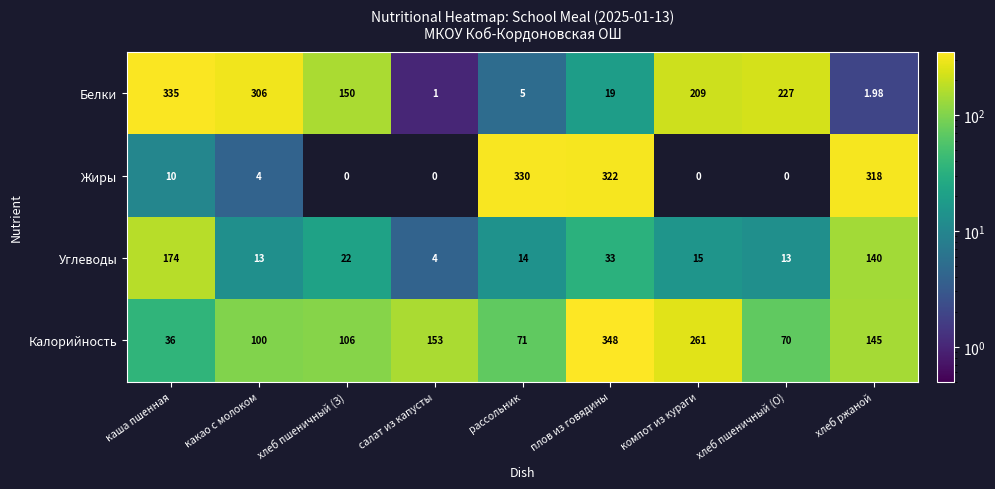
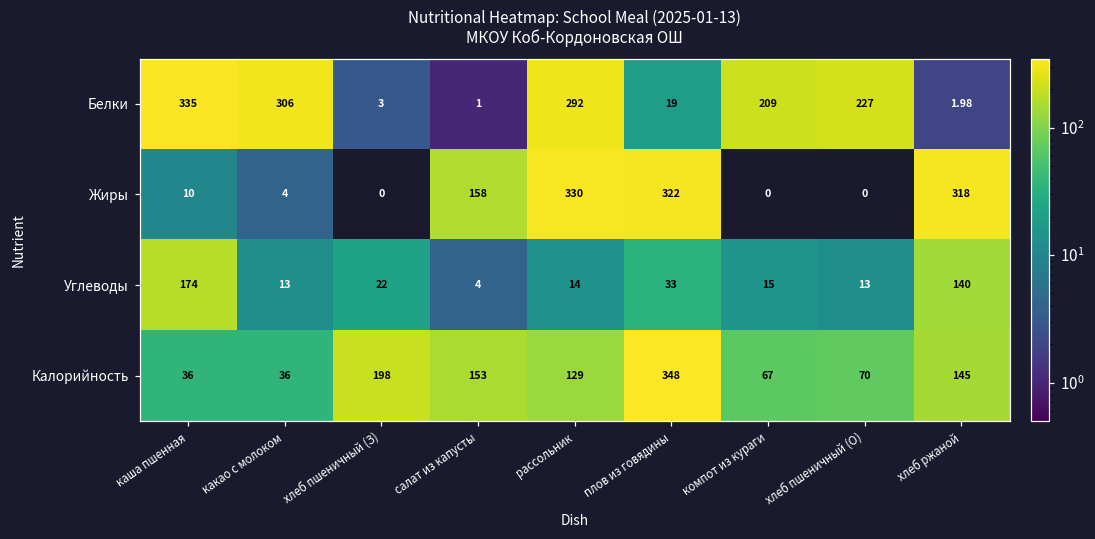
Белки, хлеб пшеничный (З): 150 -> 3
Белки, рассольник: 5 -> 292
Жиры, салат из капусты: 0 -> 158
Калорийность, какао с молоком: 100 -> 36
Калорийность, хлеб пшеничный (З): 106 -> 198
Калорийность, рассольник: 71 -> 129
Калорийность, компот из кураги: 261 -> 67
